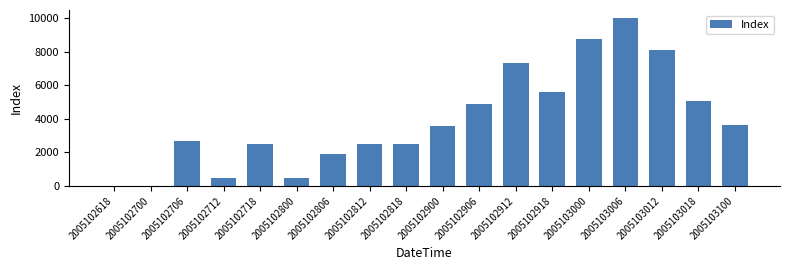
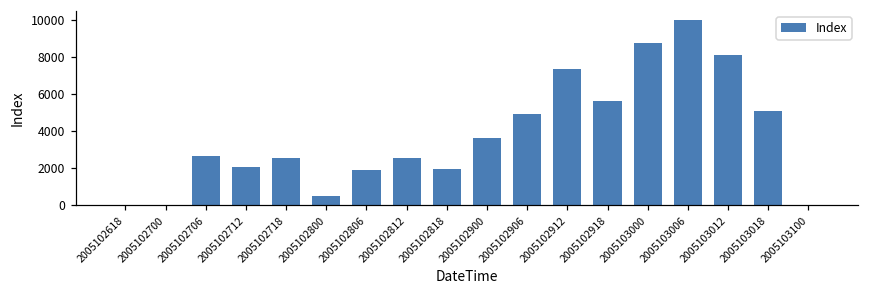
2005102712: 500 -> 2000
2005102818: 2500 -> 1900
2005103100: 3600 -> 0
